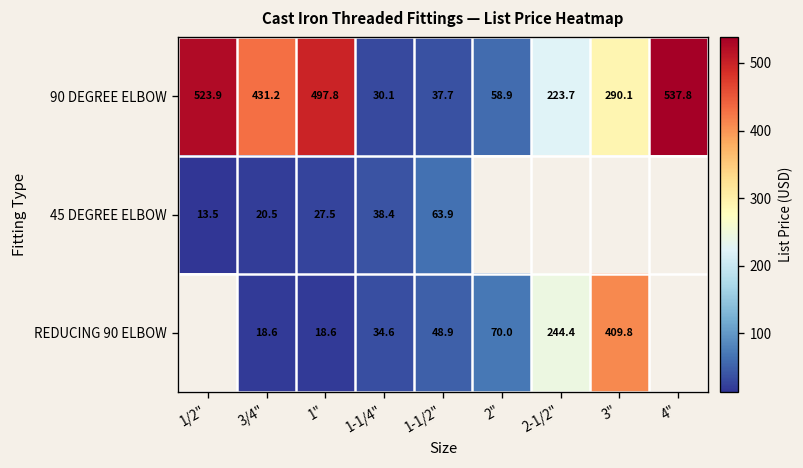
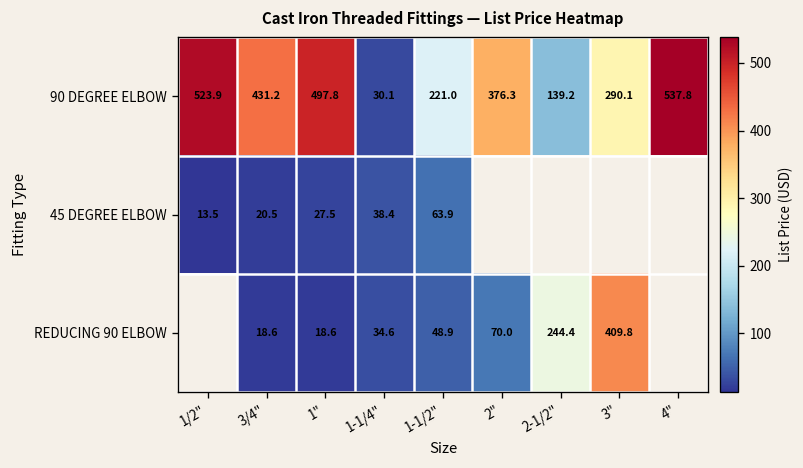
90 DEGREE ELBOW, 1-1/2": 37.7 -> 221.0
90 DEGREE ELBOW, 2": 58.9 -> 376.3
90 DEGREE ELBOW, 2-1/2": 223.7 -> 139.2
